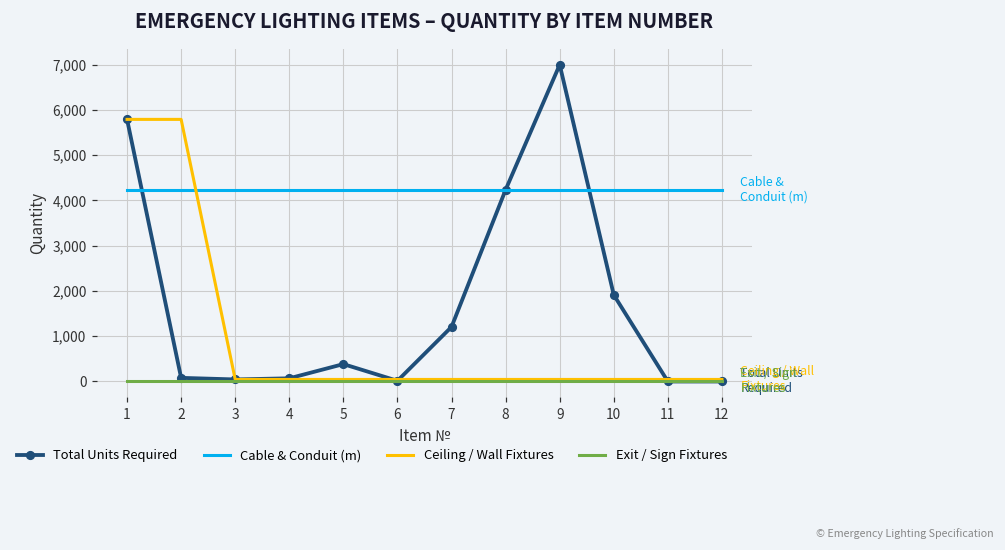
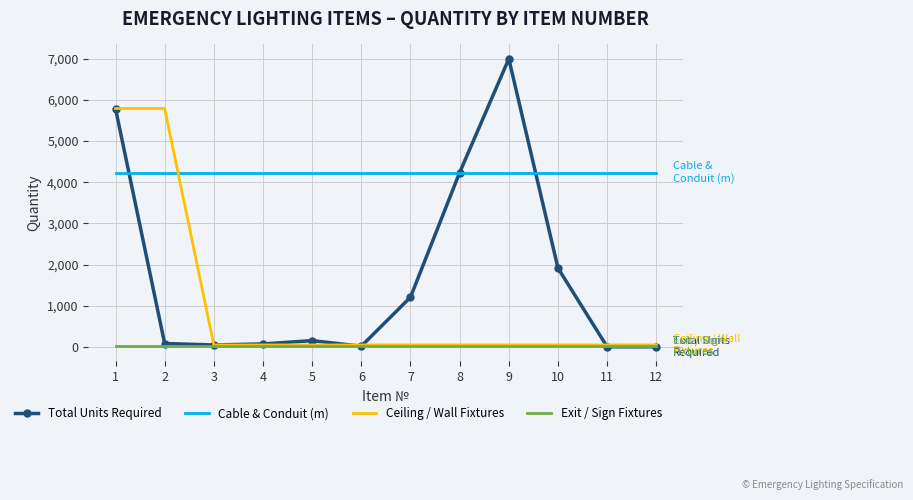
Total Units Required, 5: 400 -> 200
